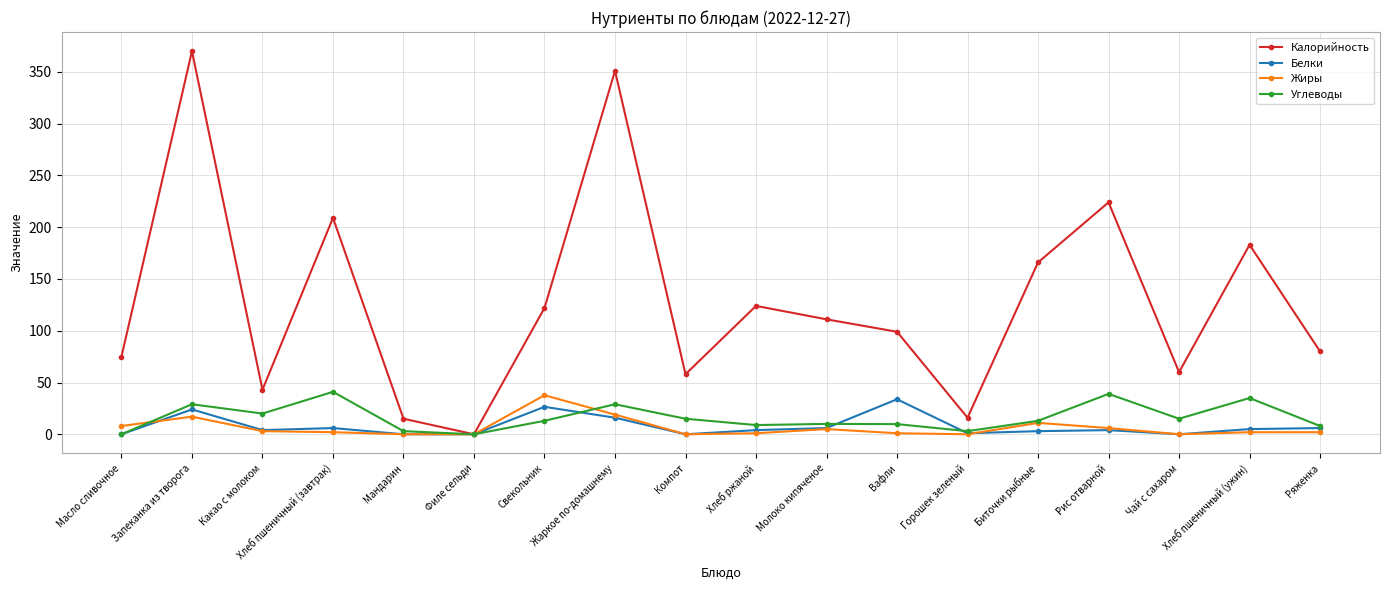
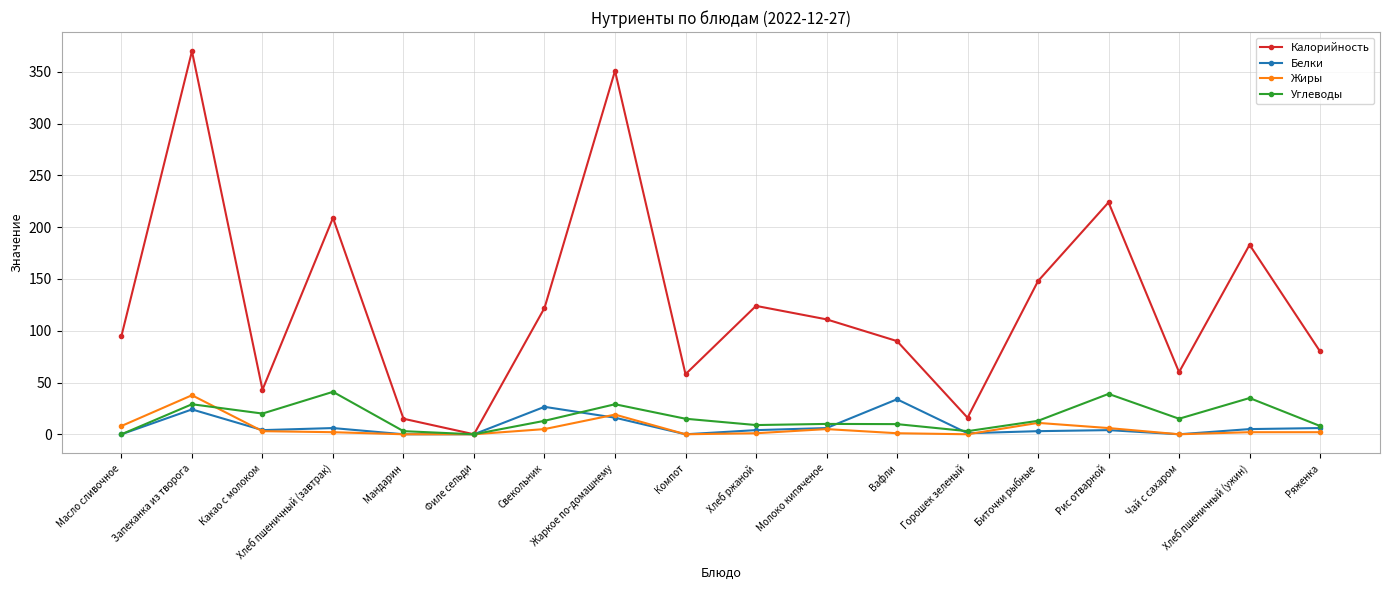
Калорийность, Масло сливочное: 75 -> 95
Жиры, Запеканка из творога: 17 -> 38
Жиры, Свекольник: 38 -> 5
Калорийность, Вафли: 99 -> 90
Калорийность, Биточки рыбные: 166 -> 148
